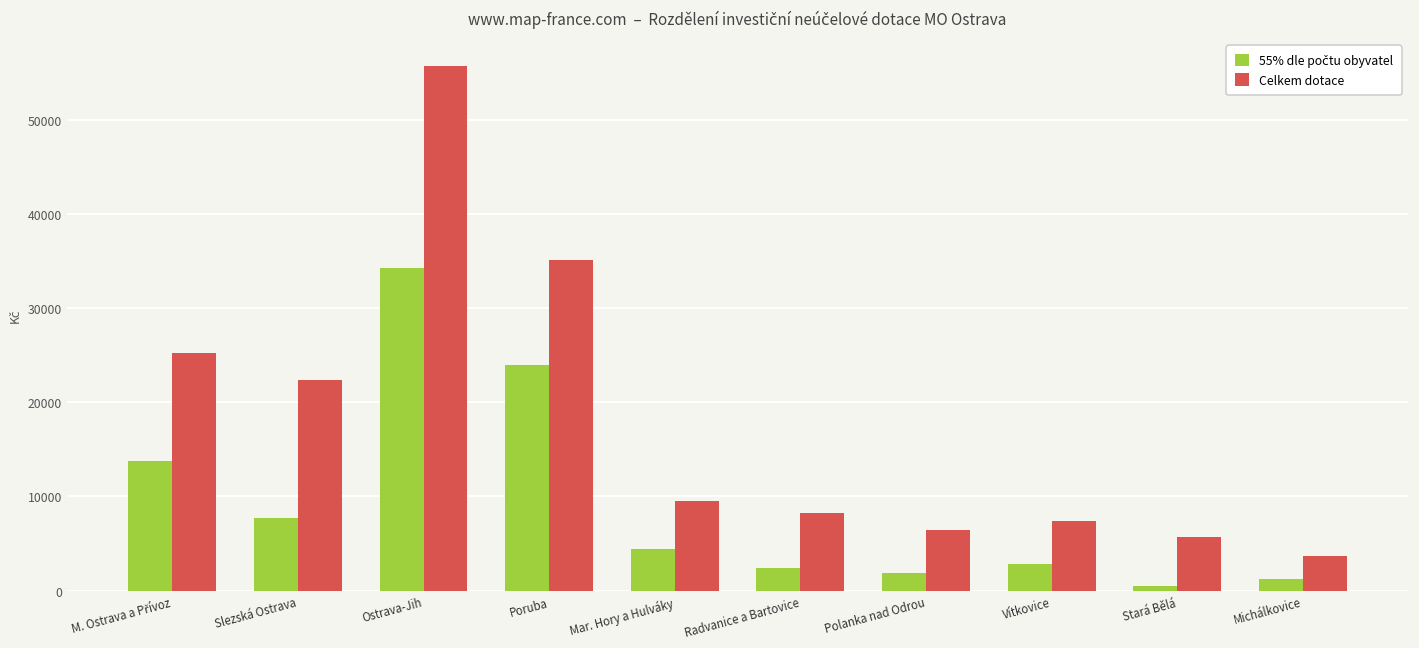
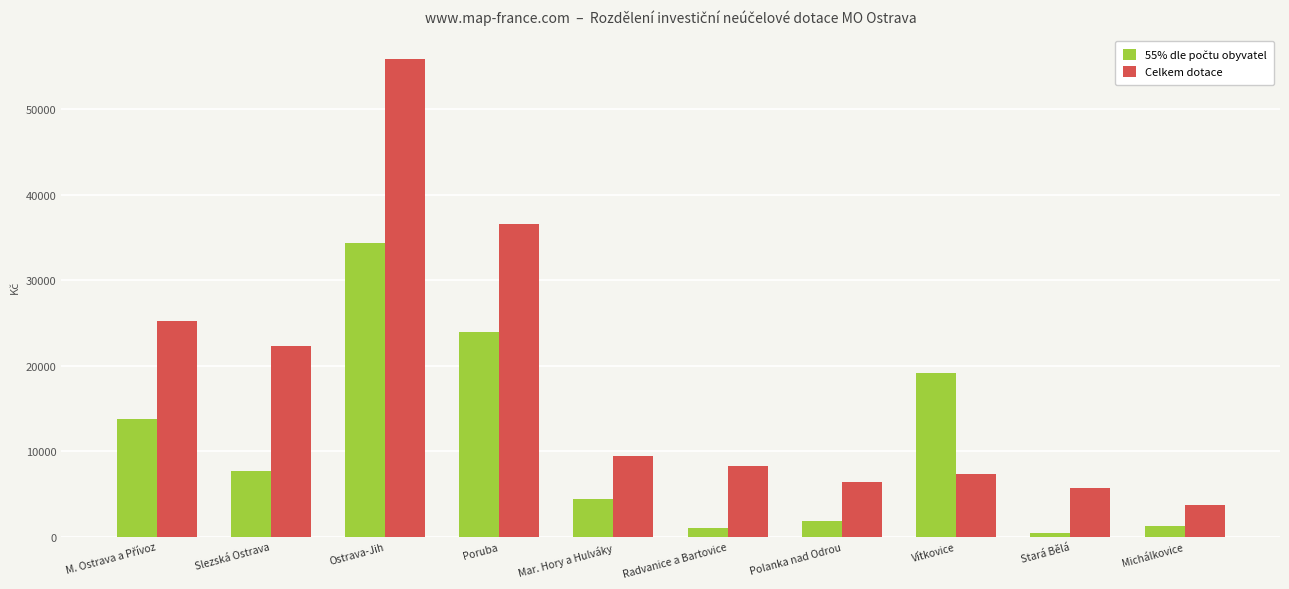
Celkem dotace, Poruba: 35000 -> 37000
55% dle počtu obyvatel, Radvanice a Bartovice: 2000 -> 1000
55% dle počtu obyvatel, Vítkovice: 3000 -> 19000
